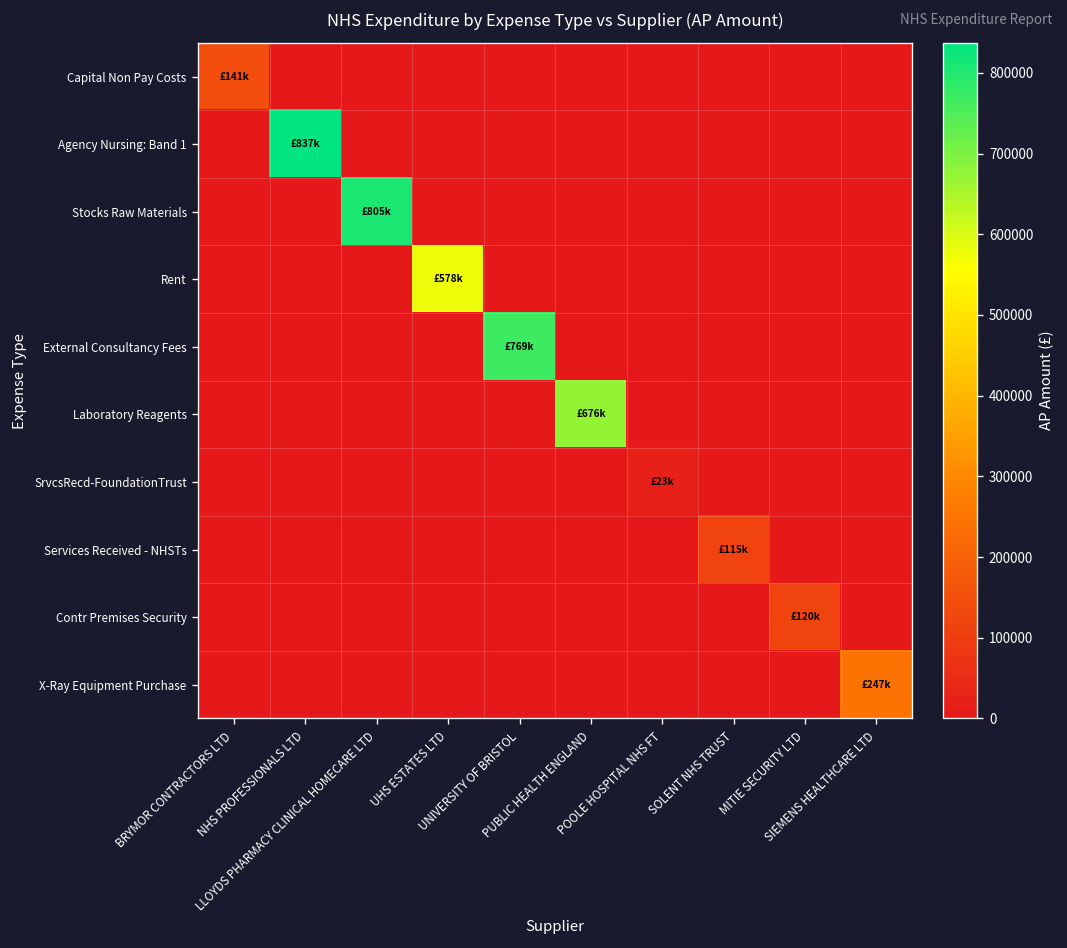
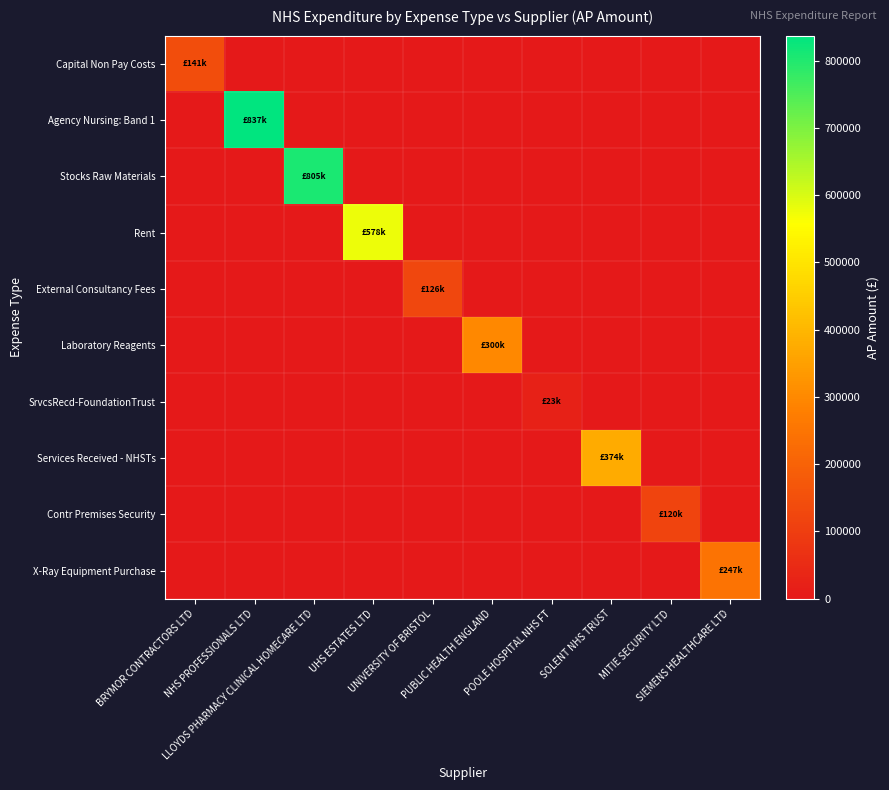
External Consultancy Fees, UNIVERSITY OF BRISTOL: £769k -> £126k
Laboratory Reagents, PUBLIC HEALTH ENGLAND: £676k -> £300k
Services Received - NHSTs, SOLENT NHS TRUST: £115k -> £374k
